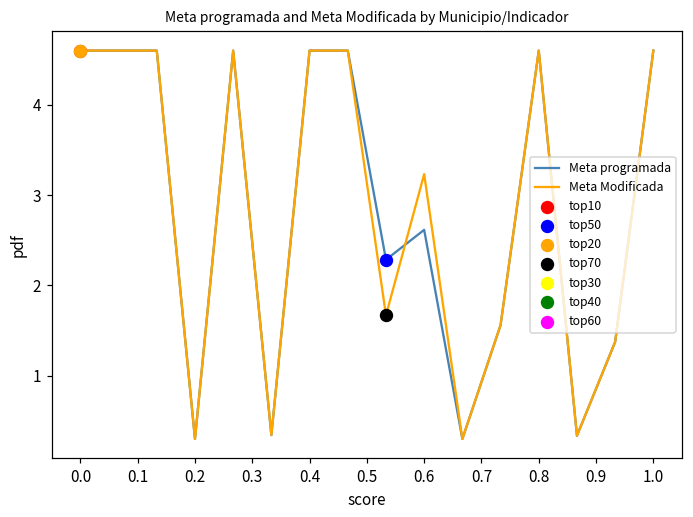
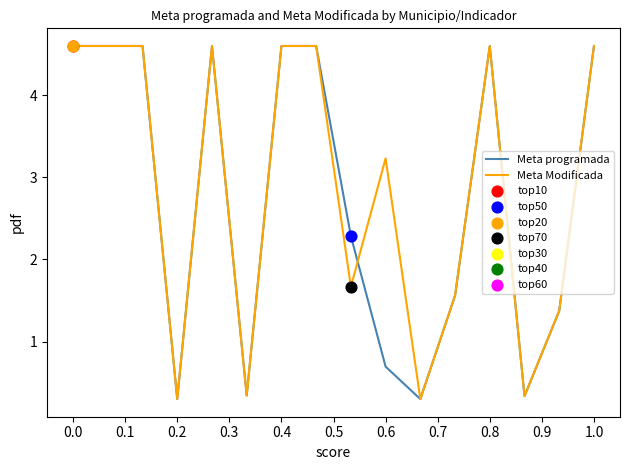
Meta programada, 0.6: 2.6 -> 0.7
